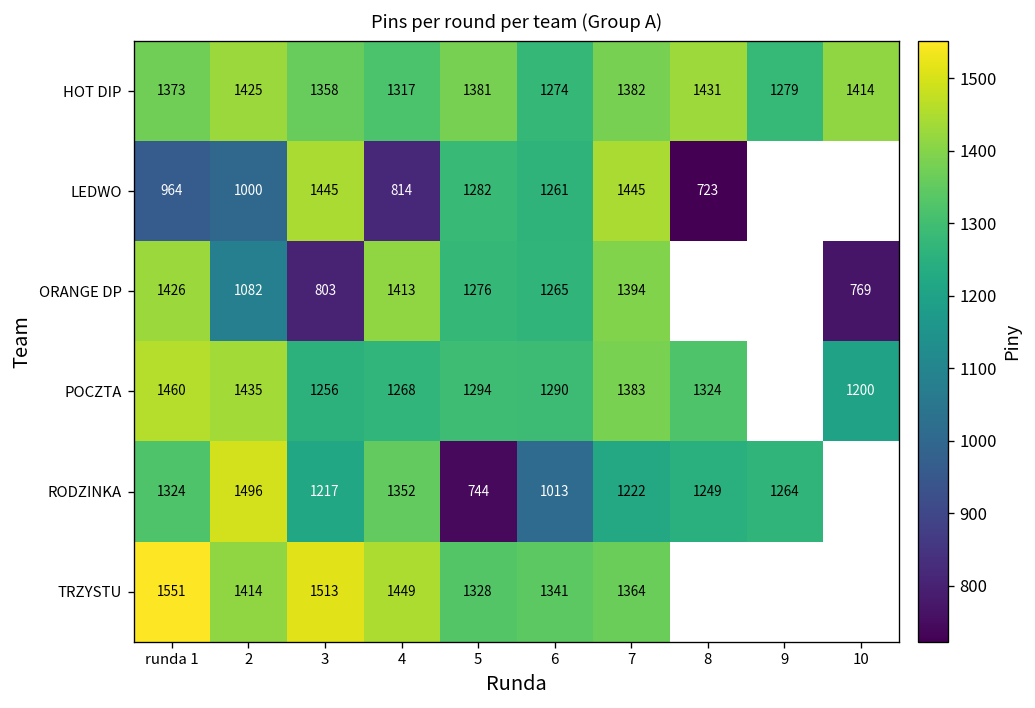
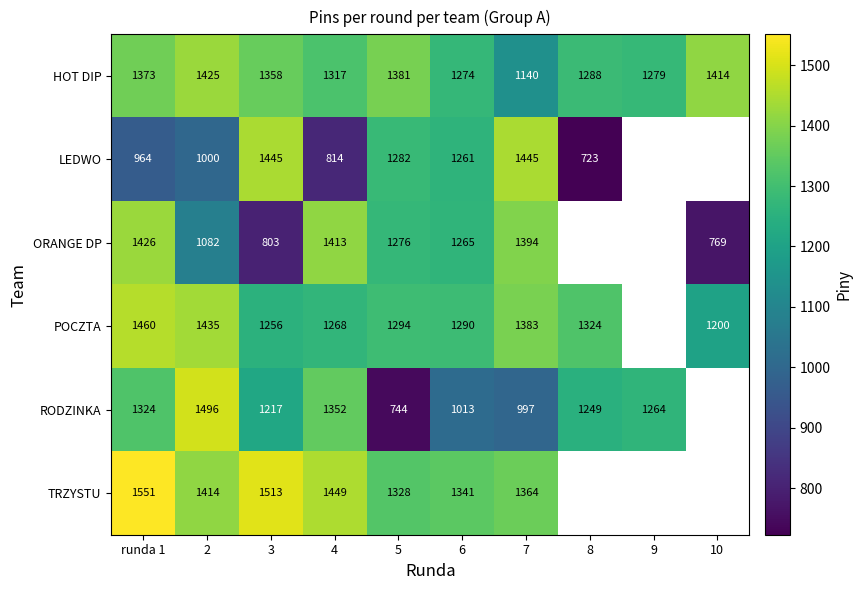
HOT DIP, 7: 1382 -> 1140
HOT DIP, 8: 1431 -> 1288
RODZINKA, 7: 1222 -> 997
